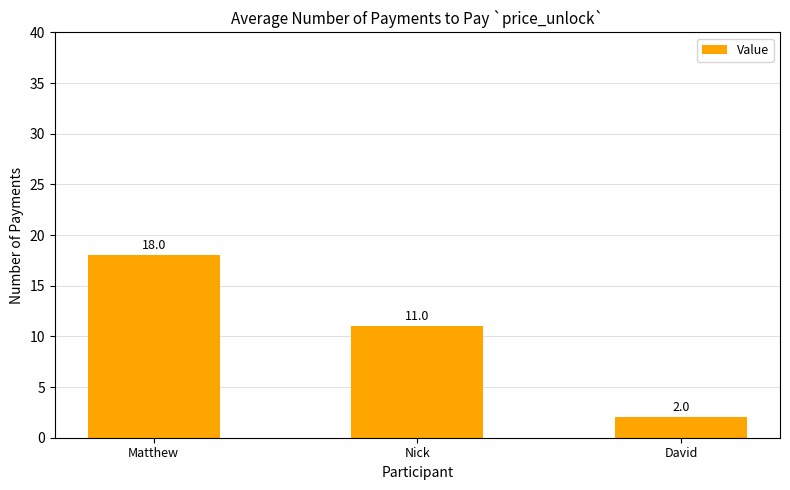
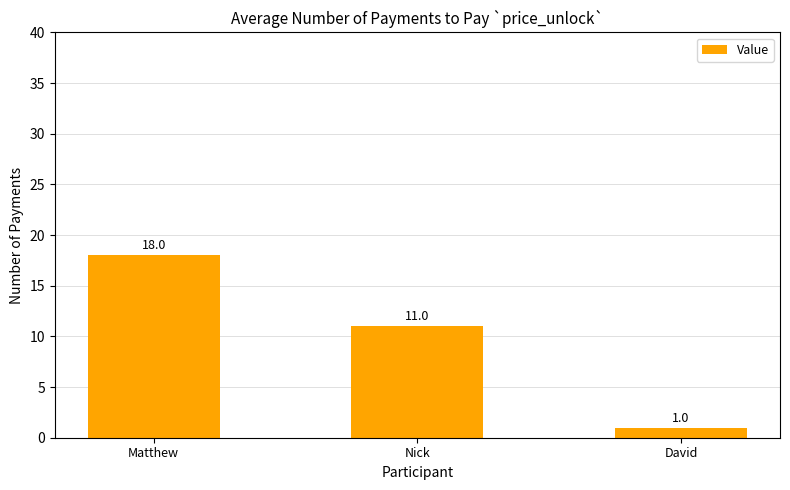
David: 2.0 -> 1.0
